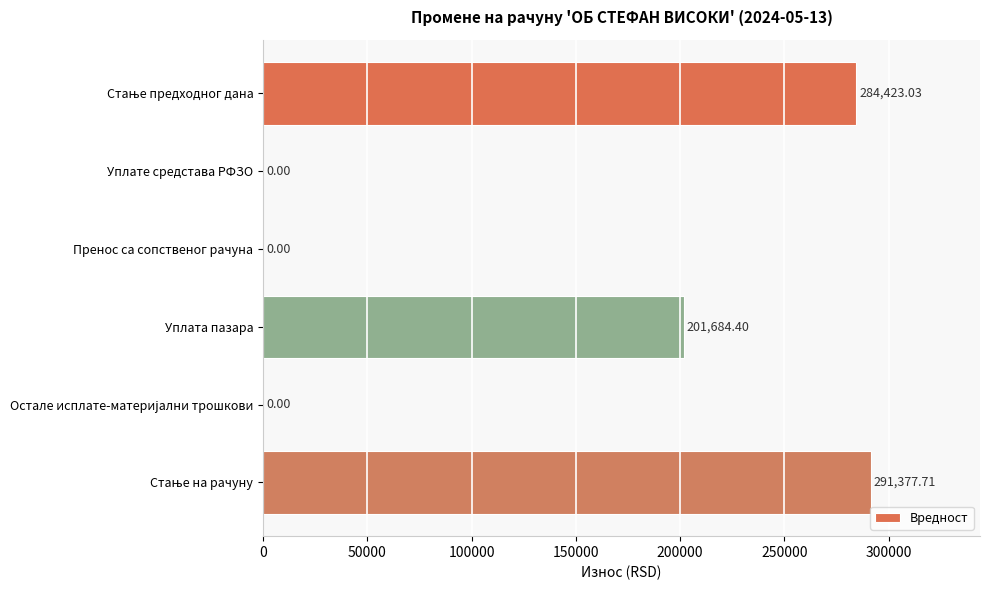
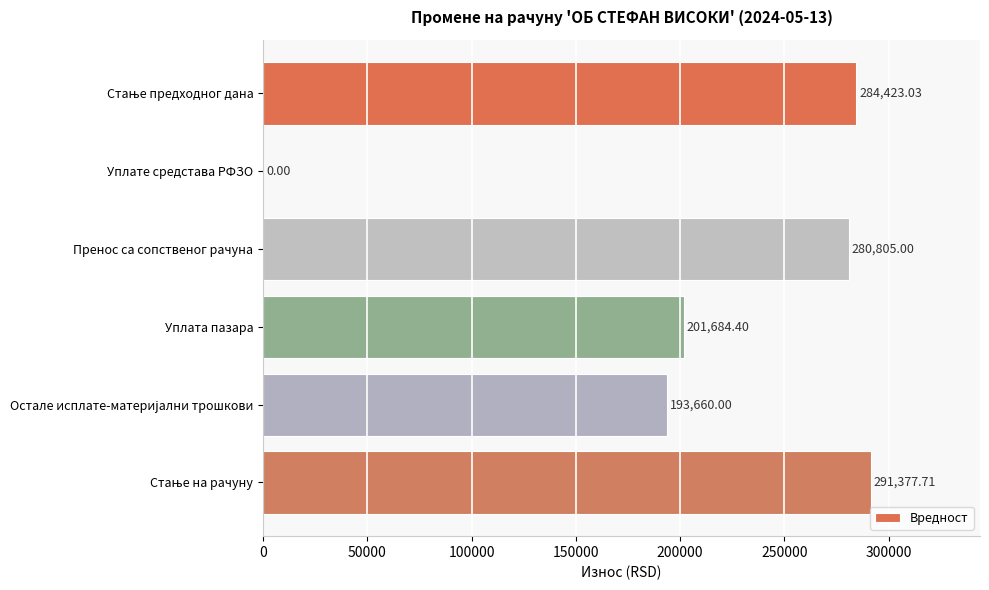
Пренос са сопственог рачуна: 0.00 -> 280,805.00
Остале исплате-материјални трошкови: 0.00 -> 193,660.00
